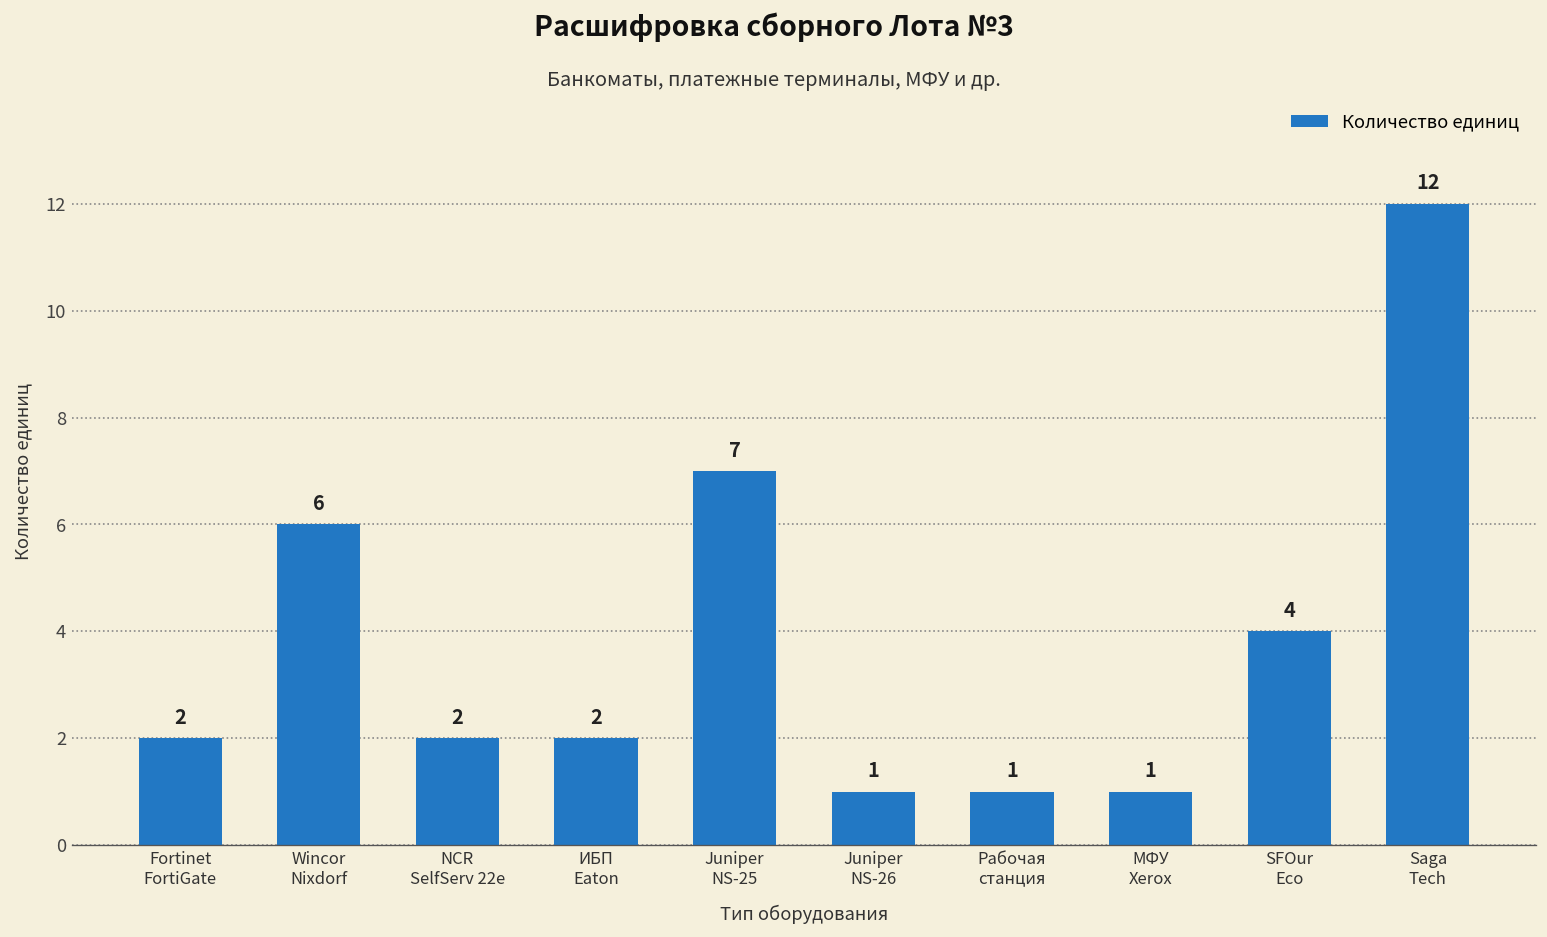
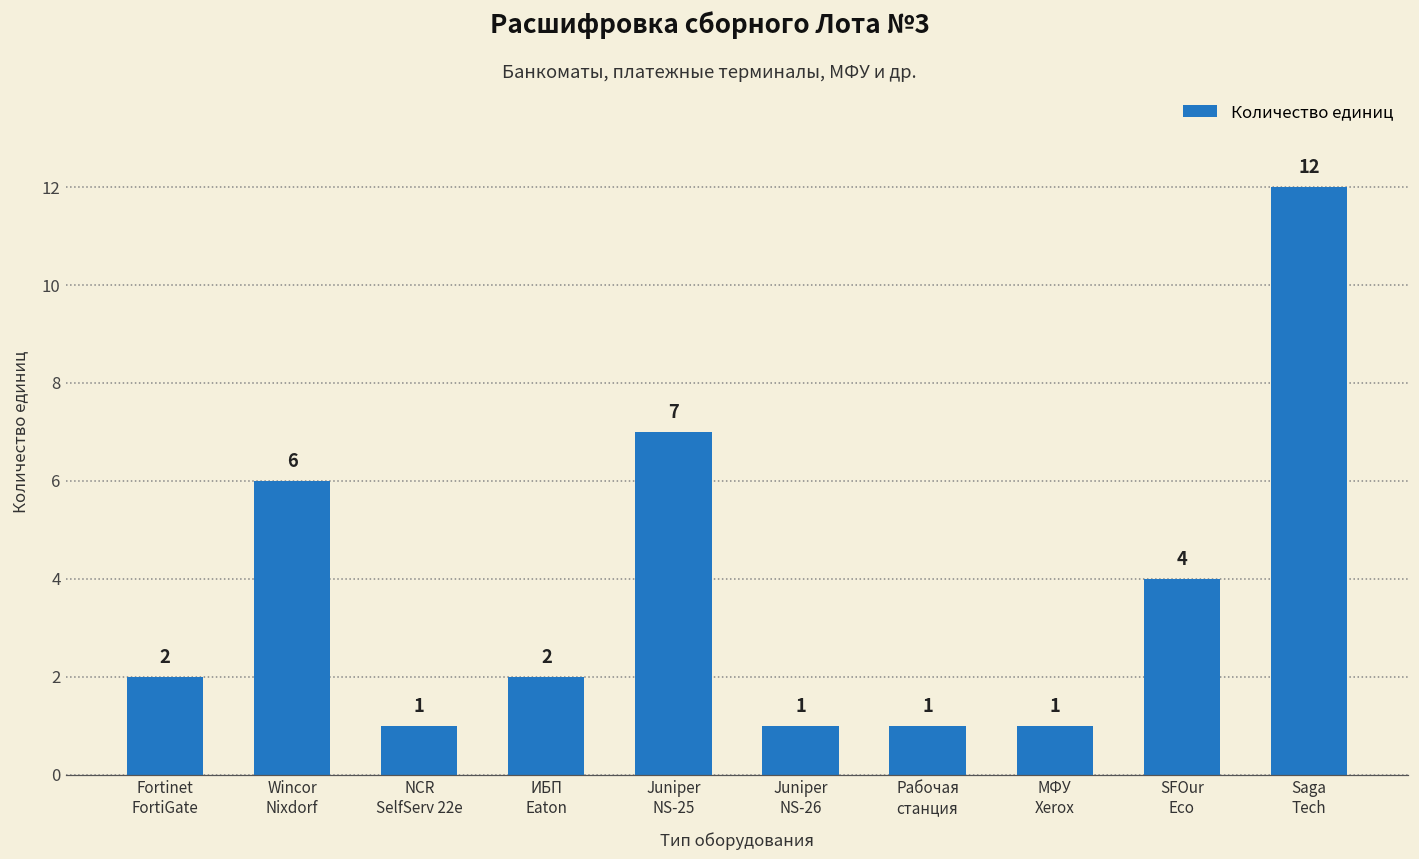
NCR SelfServ 22e: 2 -> 1
